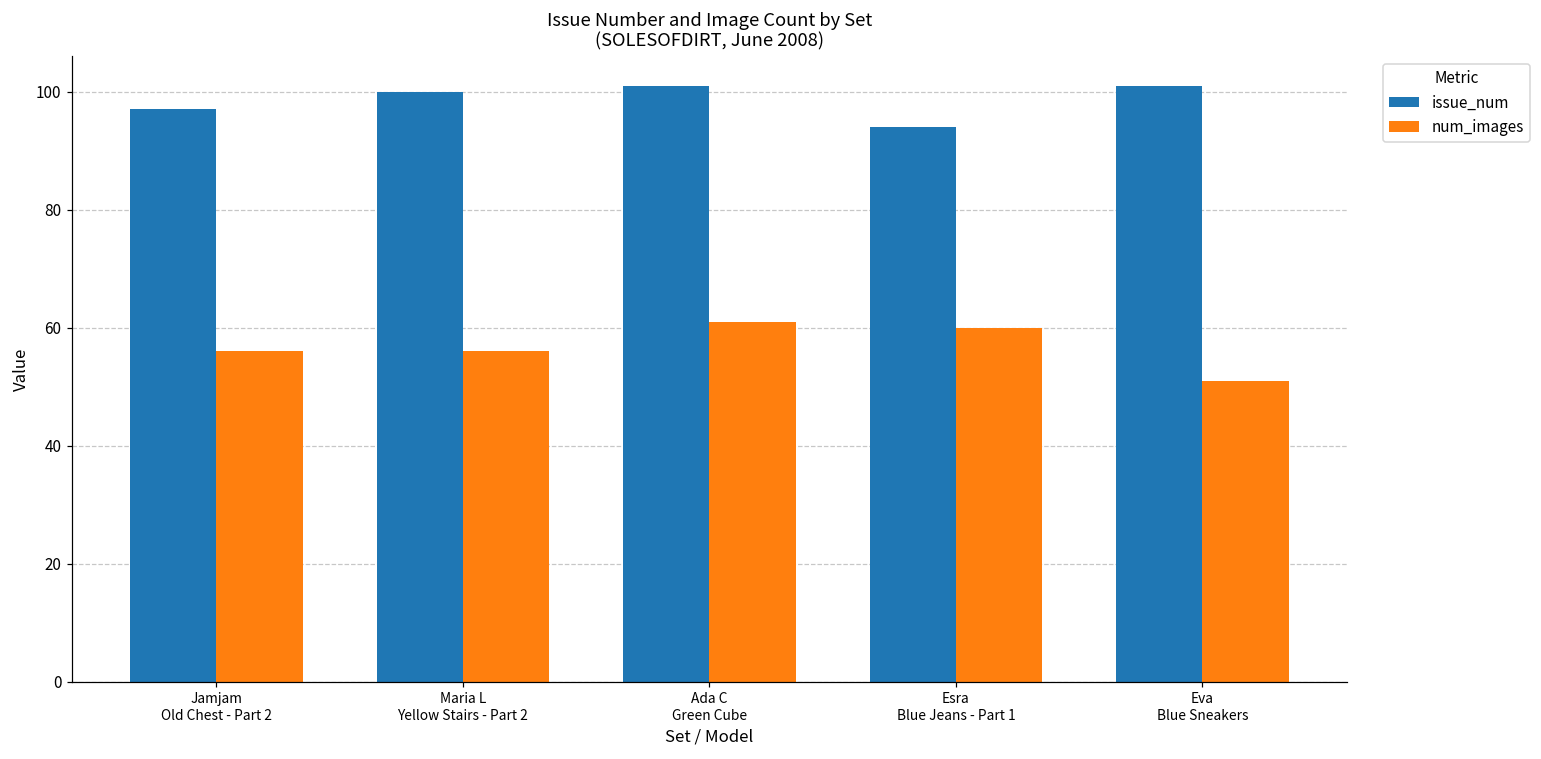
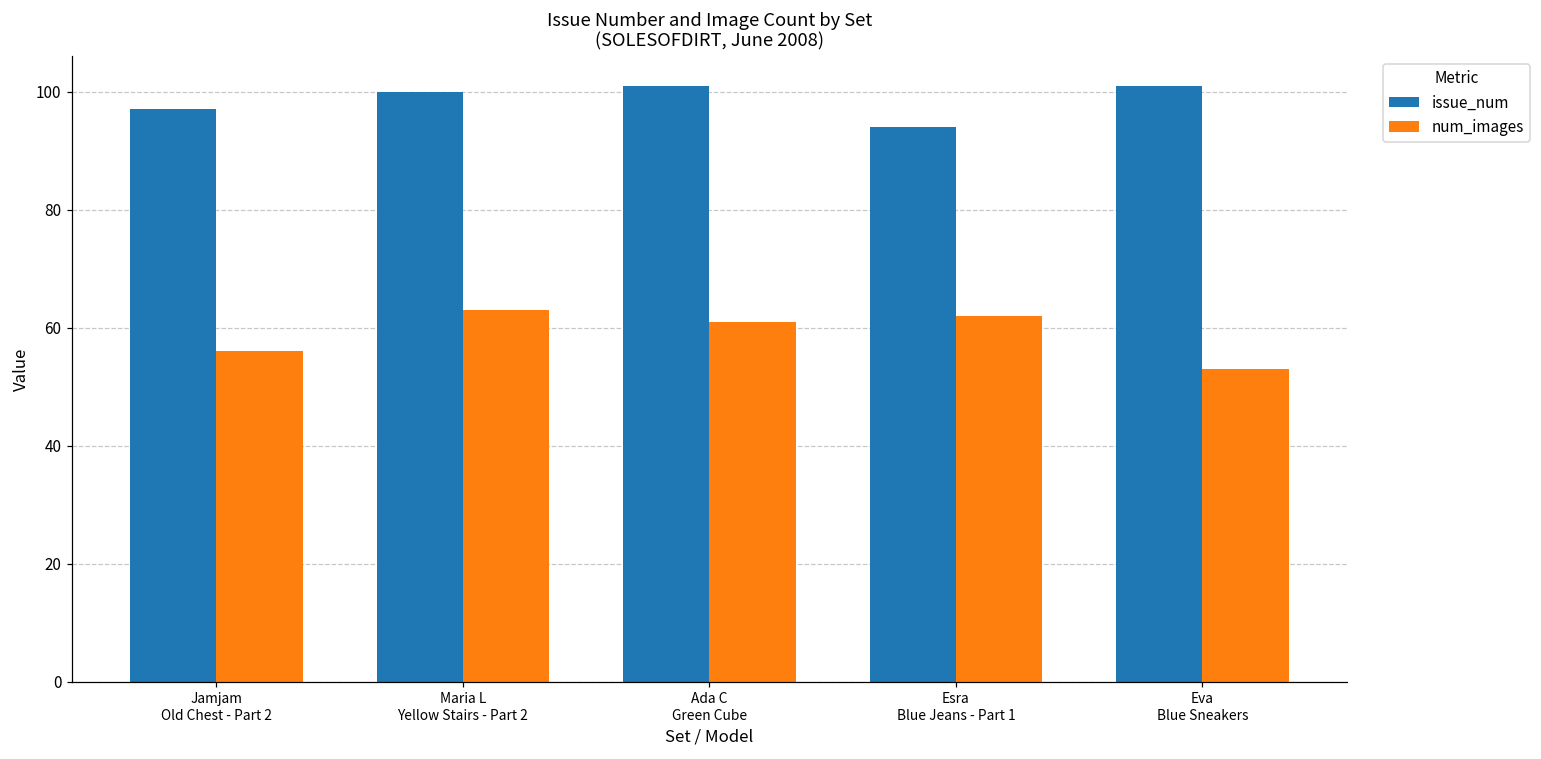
num_images, Maria L Yellow Stairs - Part 2: 56 -> 63
num_images, Esra Blue Jeans - Part 1: 60 -> 62
num_images, Eva Blue Sneakers: 51 -> 53
